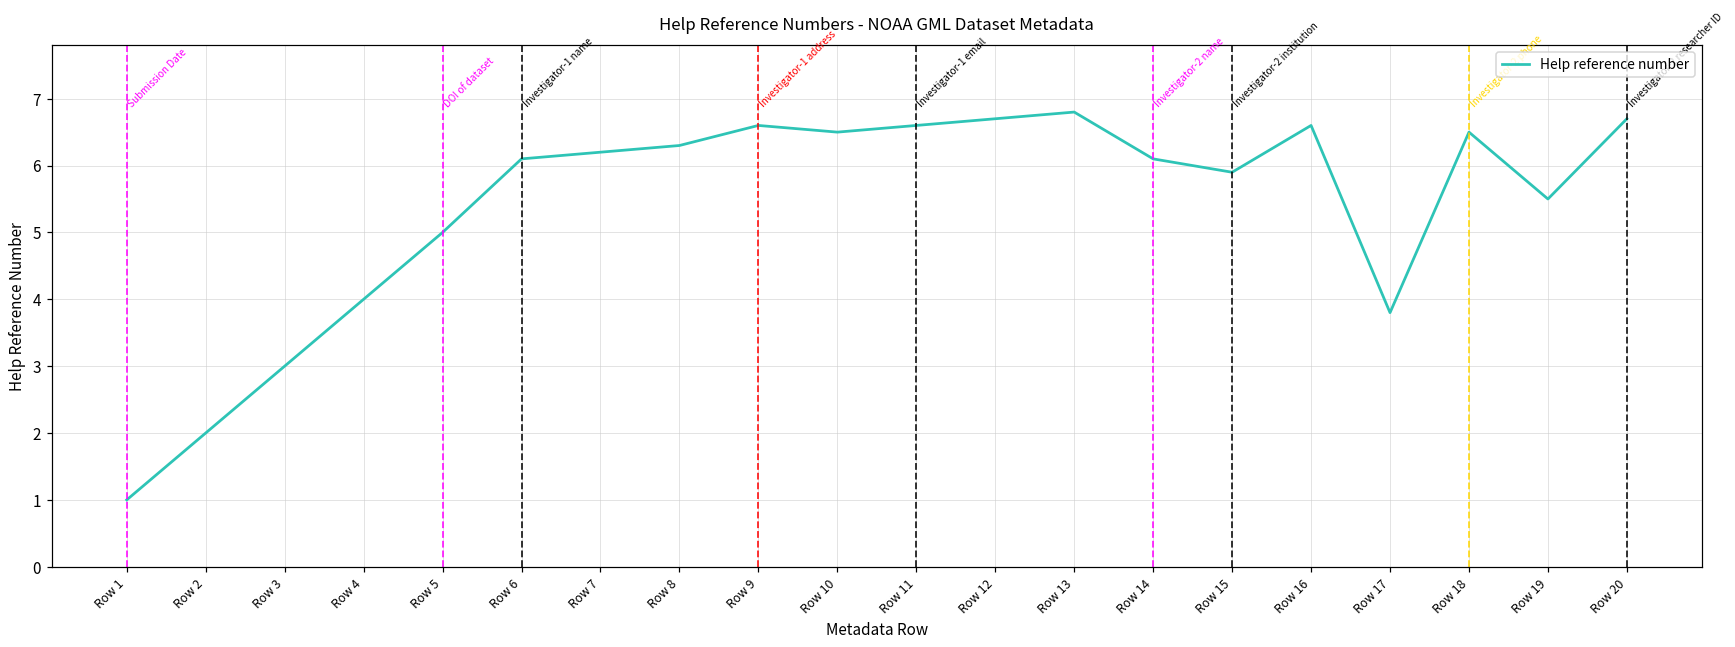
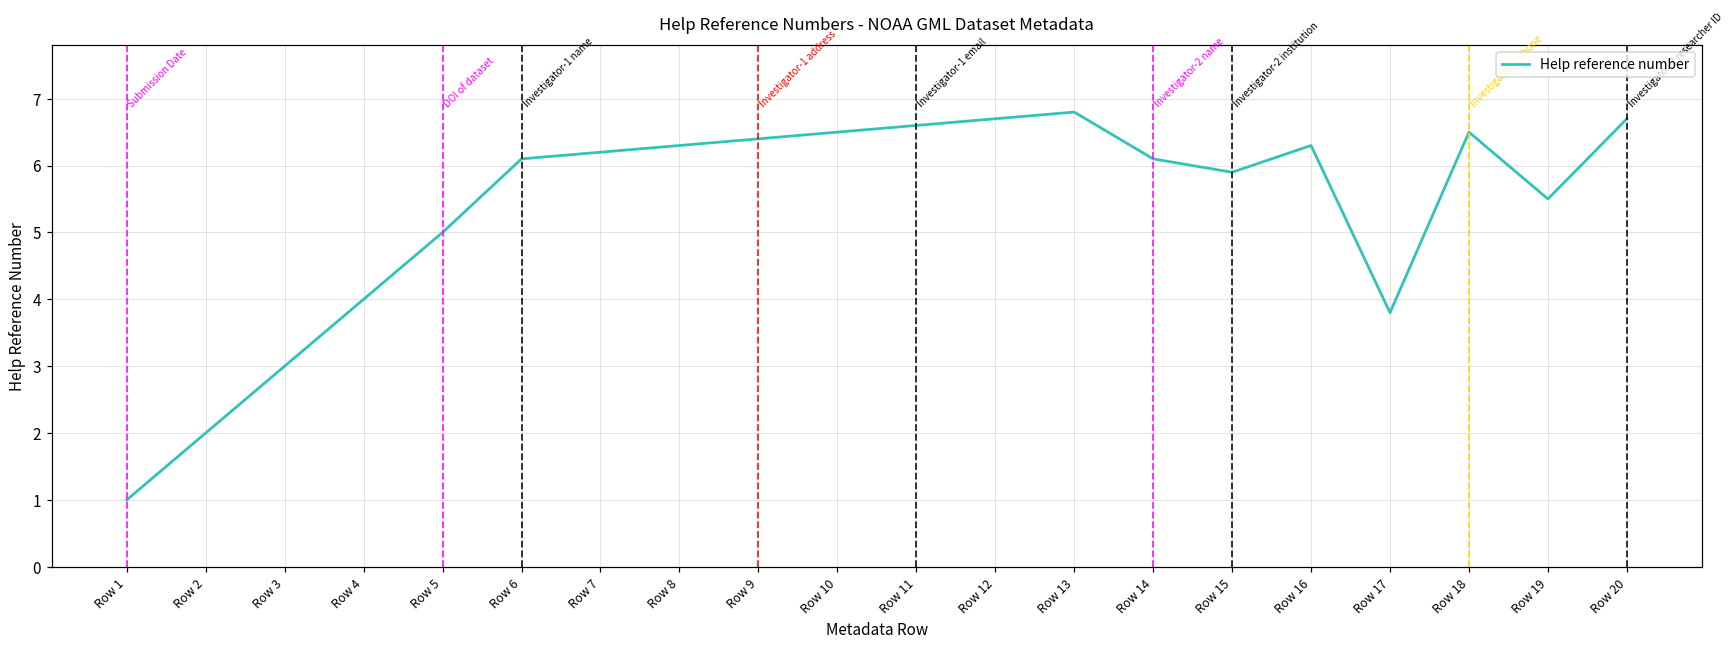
Row 9: 6.6 -> 6.4
Row 16: 6.6 -> 6.3
